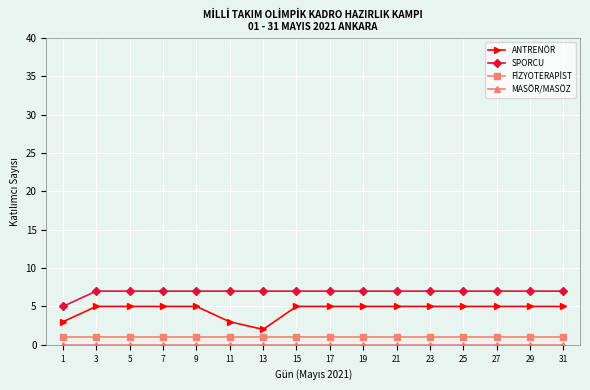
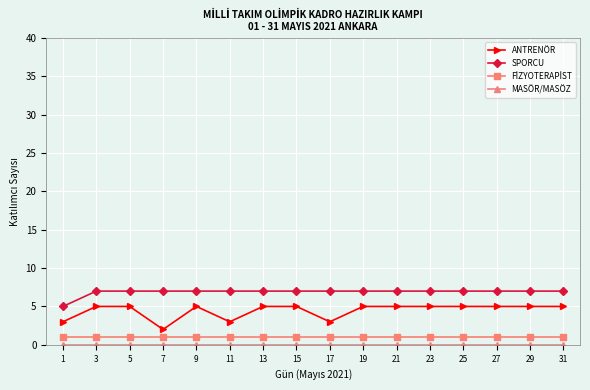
ANTRENÖR, 7: 5 -> 2
ANTRENÖR, 13: 2 -> 5
ANTRENÖR, 17: 5 -> 3
